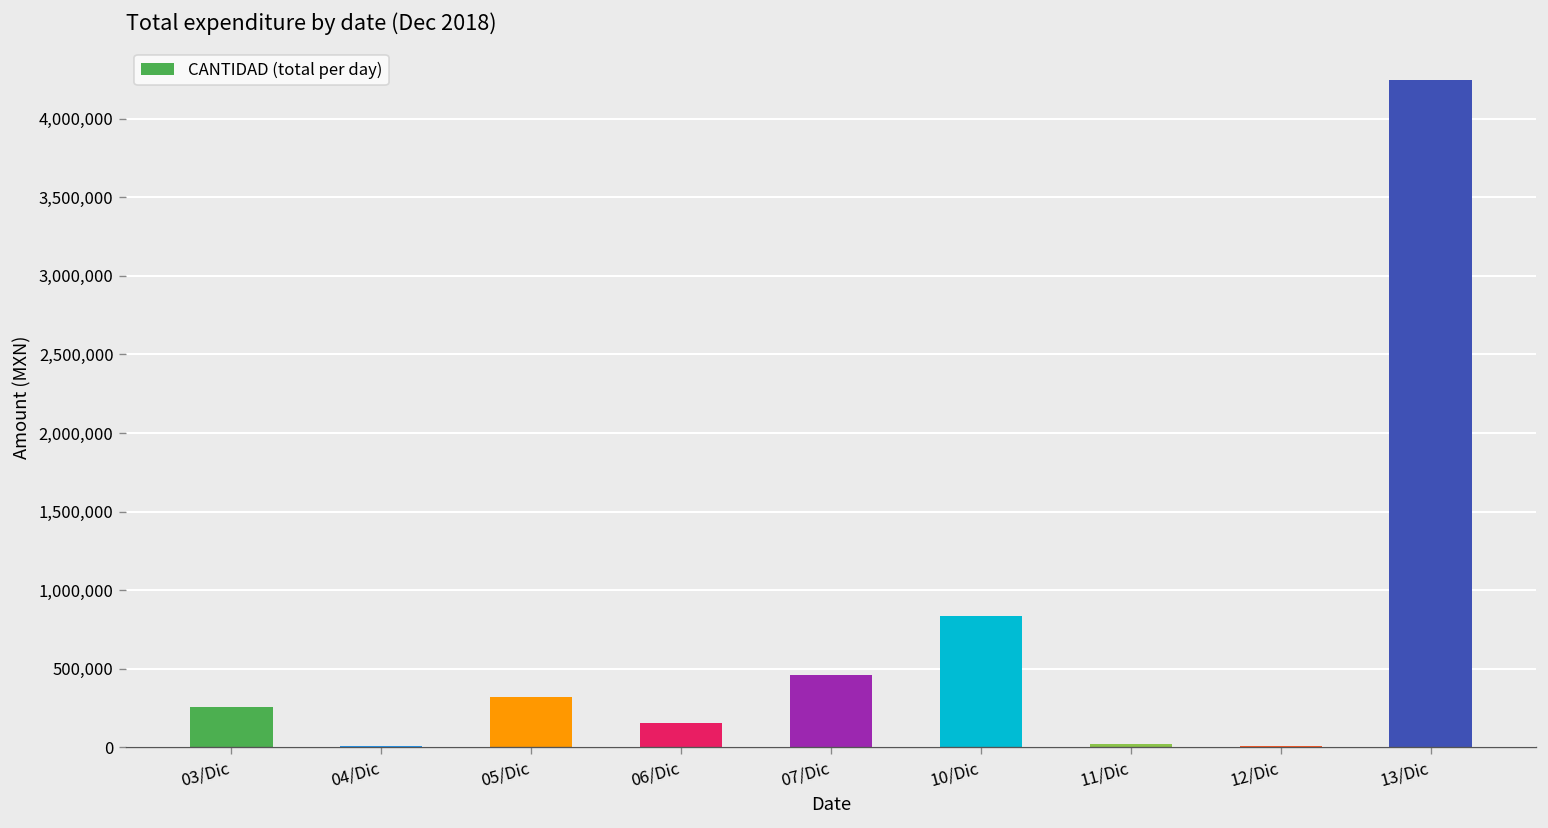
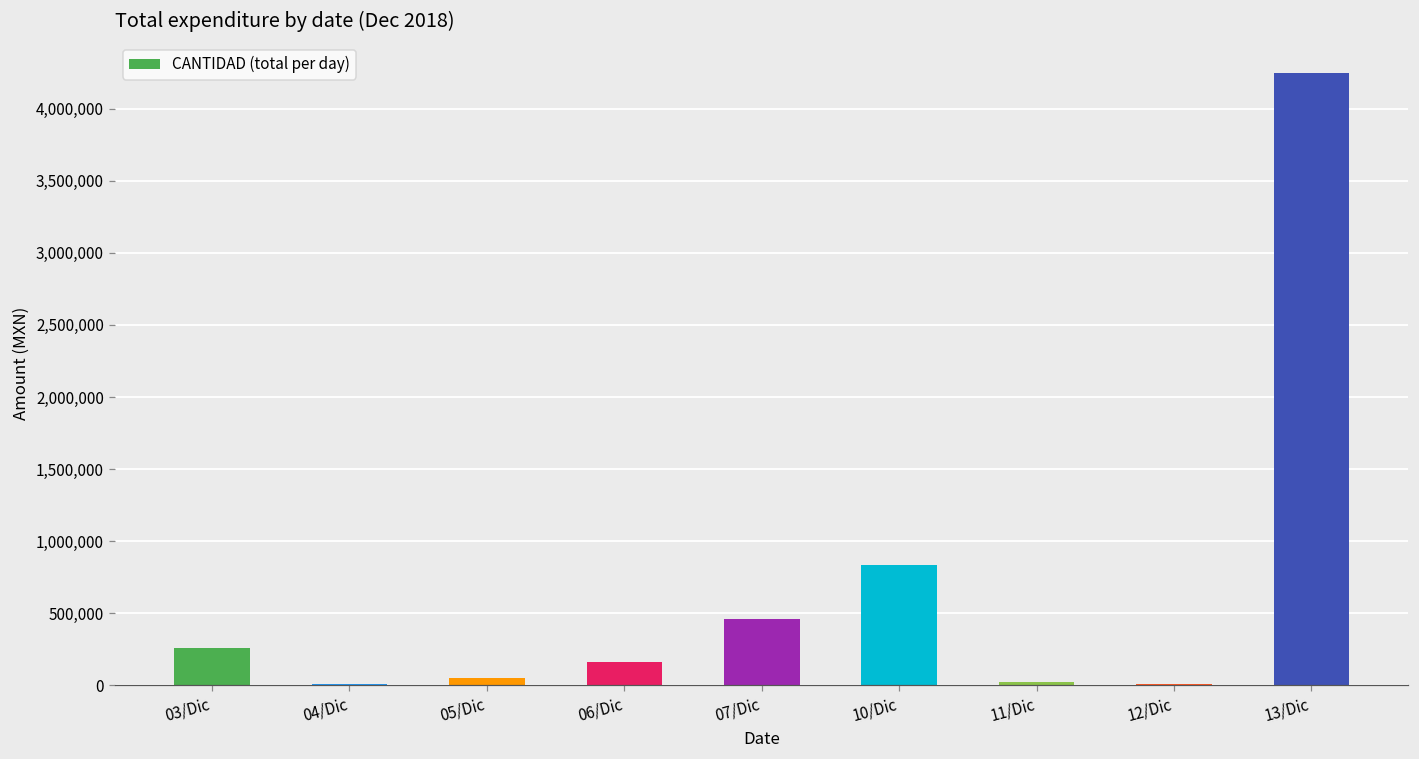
05/Dic: 320,000 -> 50,000
